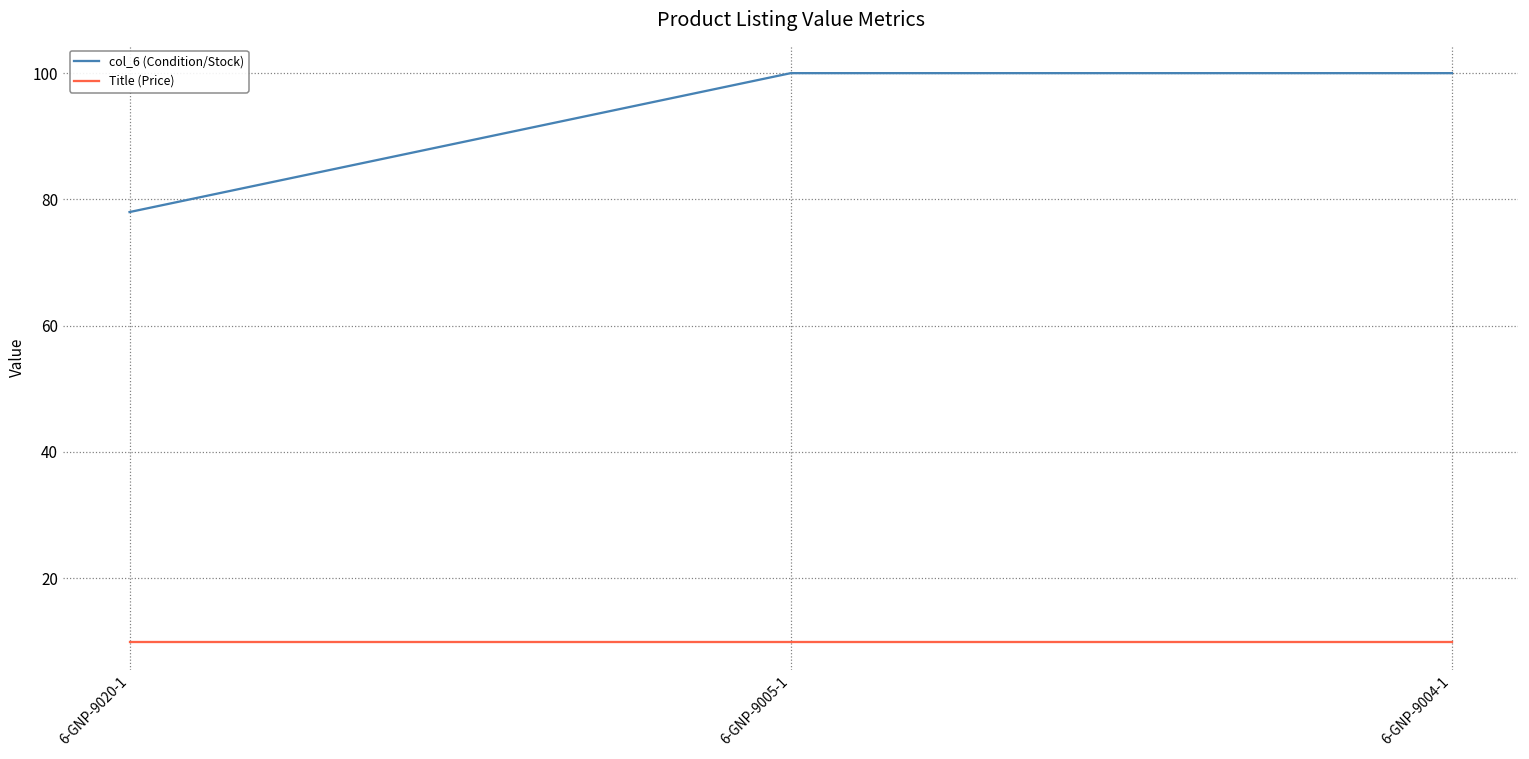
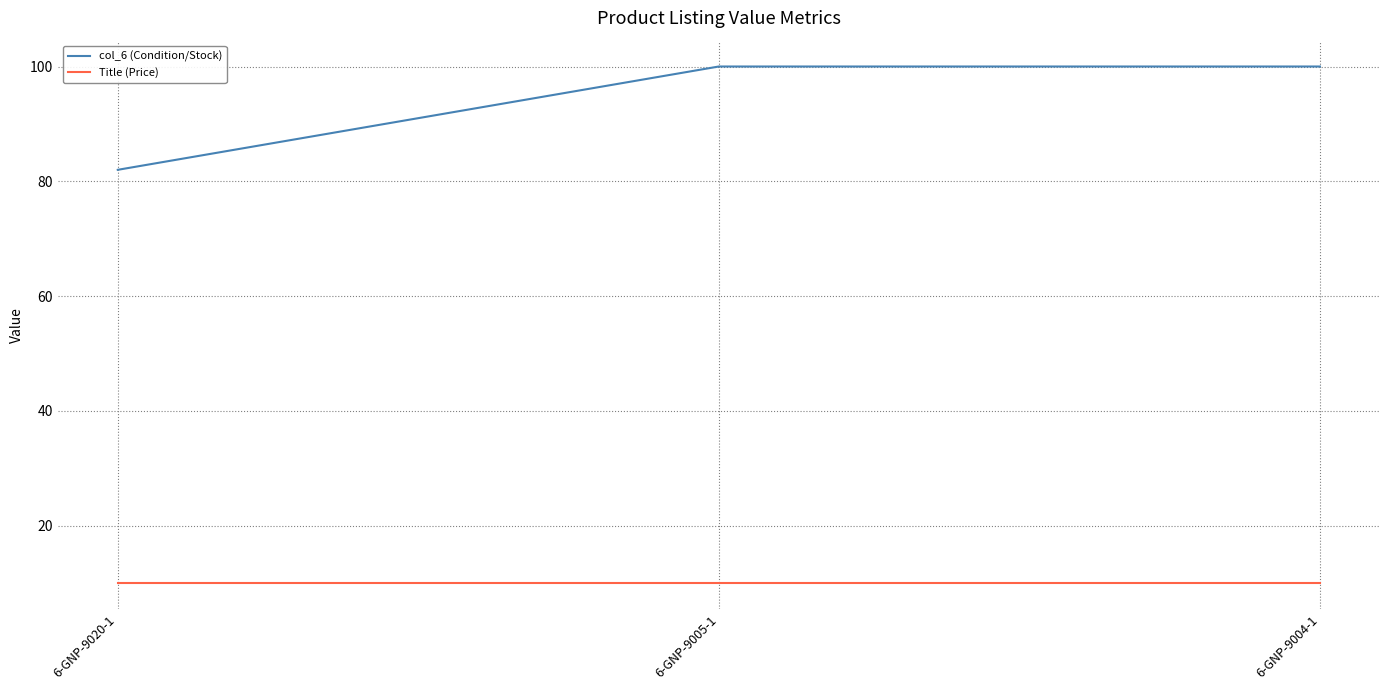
col_6 (Condition/Stock), 6-GNP-9020-1: 78 -> 82
